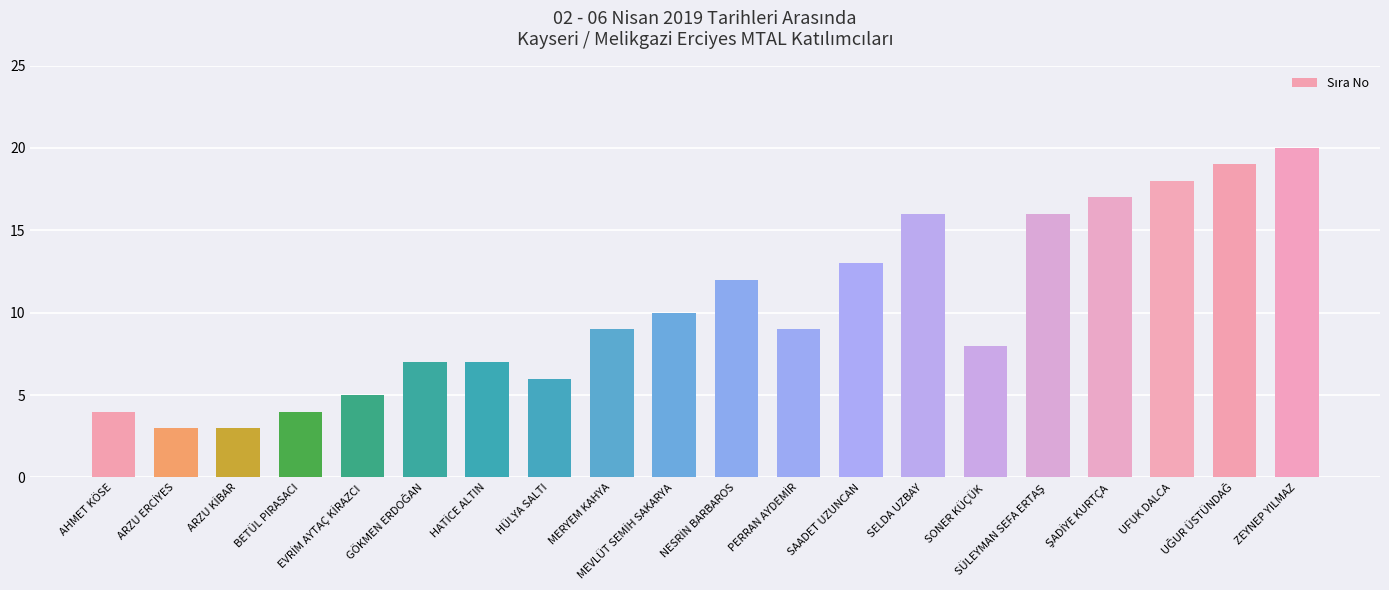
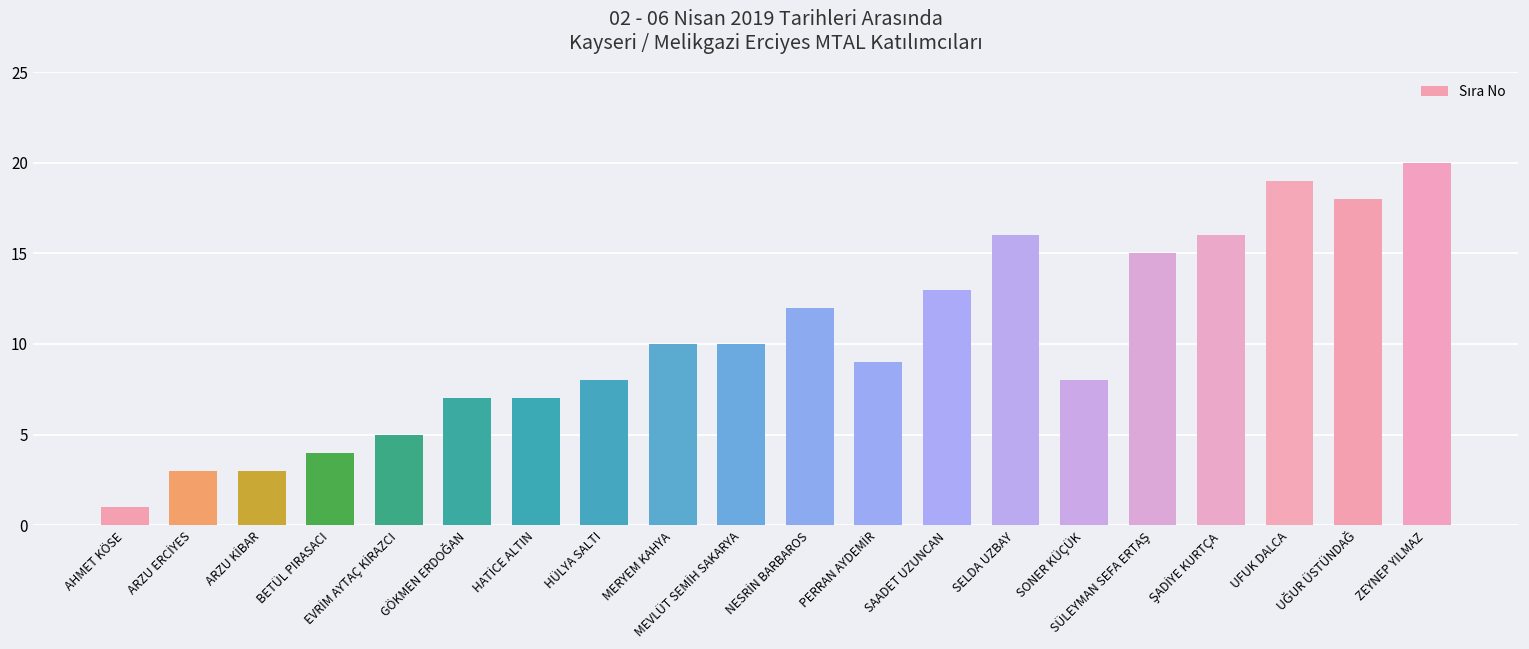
AHMET KÖSE: 4 -> 1
HÜLYA SALTI: 6 -> 8
MERYEM KAHYA: 9 -> 10
SÜLEYMAN SEFA ERTAŞ: 16 -> 15
ŞADİYE KURTÇA: 17 -> 16
UFUK DALCA: 18 -> 19
UĞUR ÜSTÜNDAĞ: 19 -> 18
